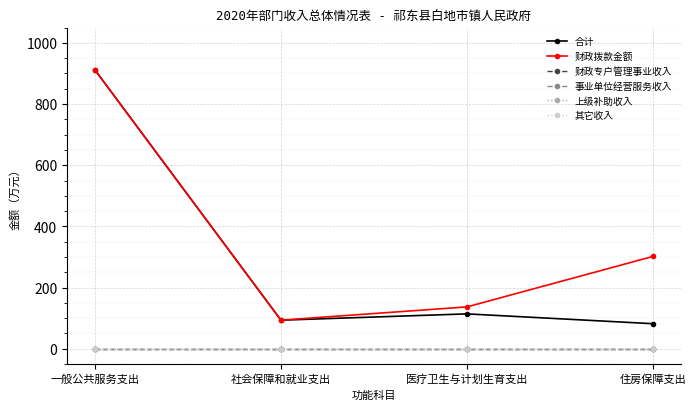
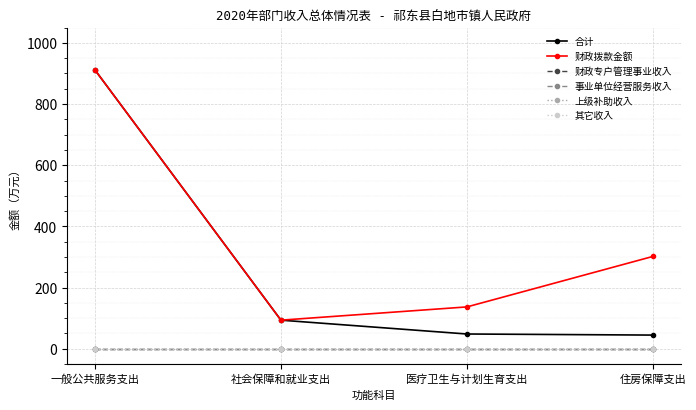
合计, 医疗卫生与计划生育支出: 110 -> 50
合计, 住房保障支出: 80 -> 40
